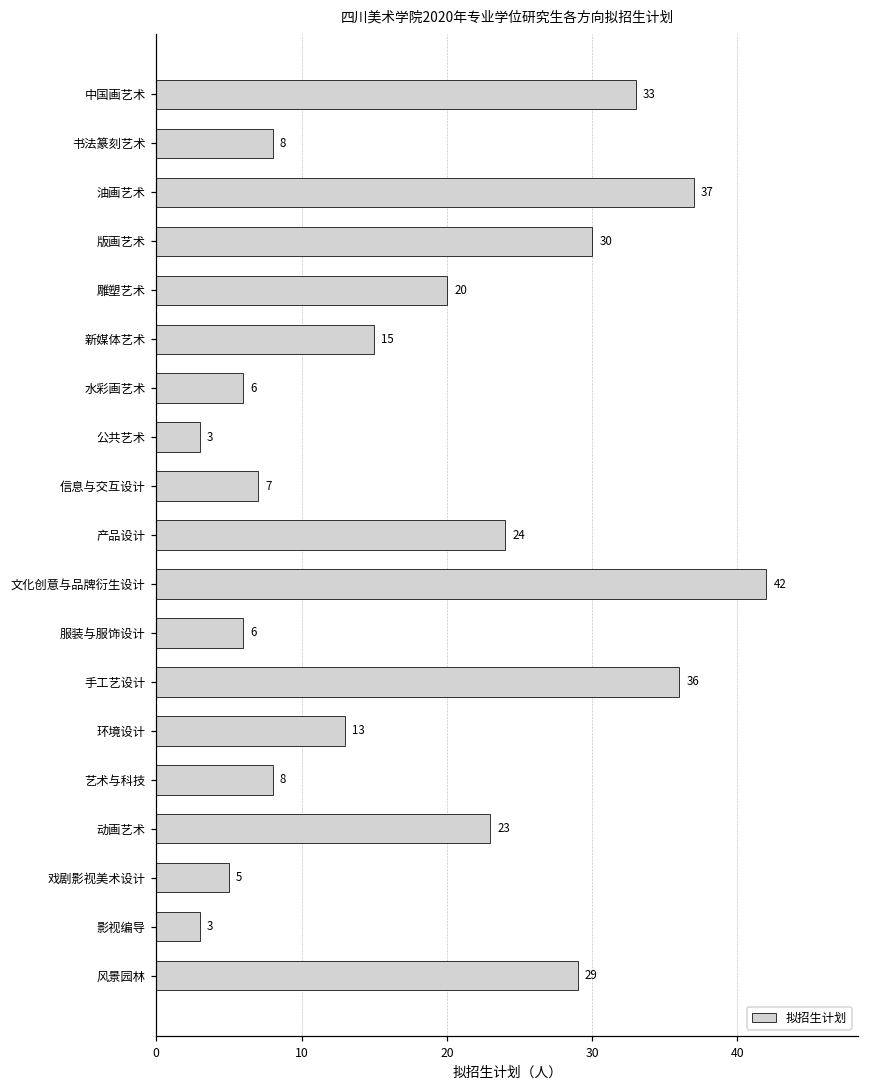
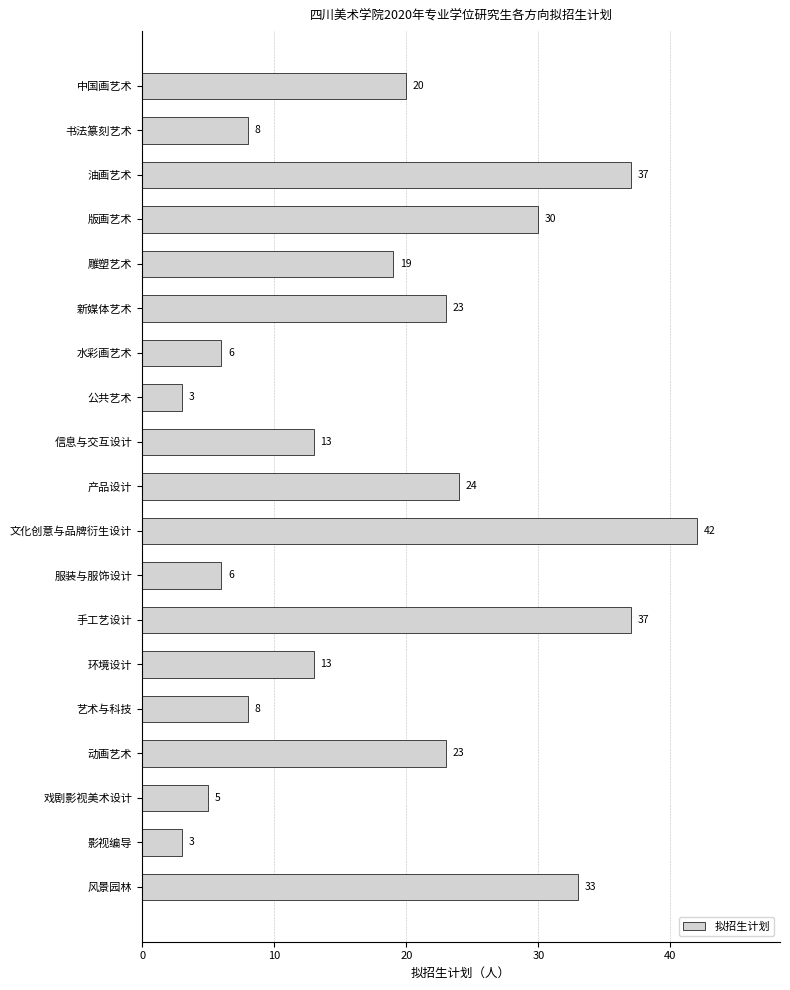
中国画艺术: 33 -> 20
雕塑艺术: 20 -> 19
新媒体艺术: 15 -> 23
信息与交互设计: 7 -> 13
手工艺设计: 36 -> 37
风景园林: 29 -> 33
